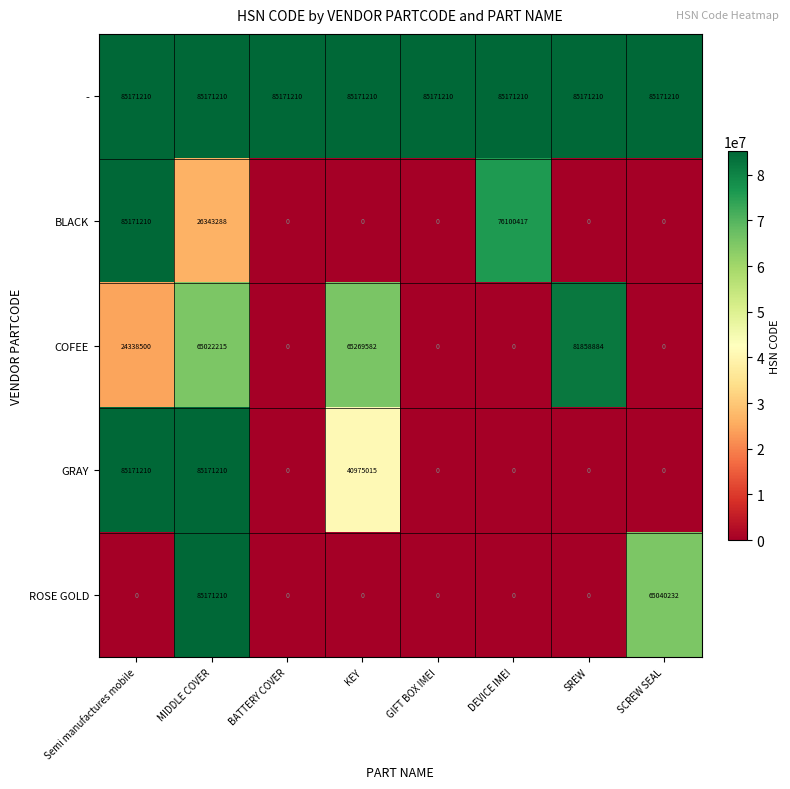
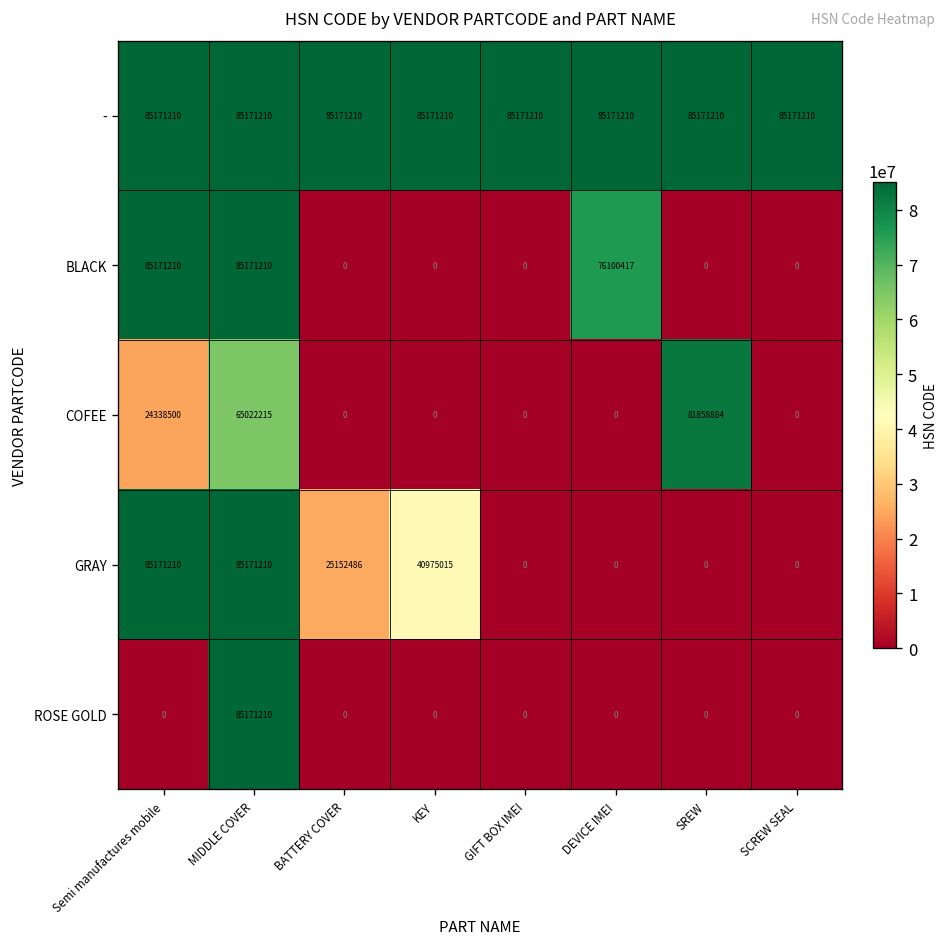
BLACK, MIDDLE COVER: 26343288 -> 85171210
COFEE, KEY: 65269582 -> 0
GRAY, BATTERY COVER: 0 -> 25152486
ROSE GOLD, SCREW SEAL: 65040232 -> 0
